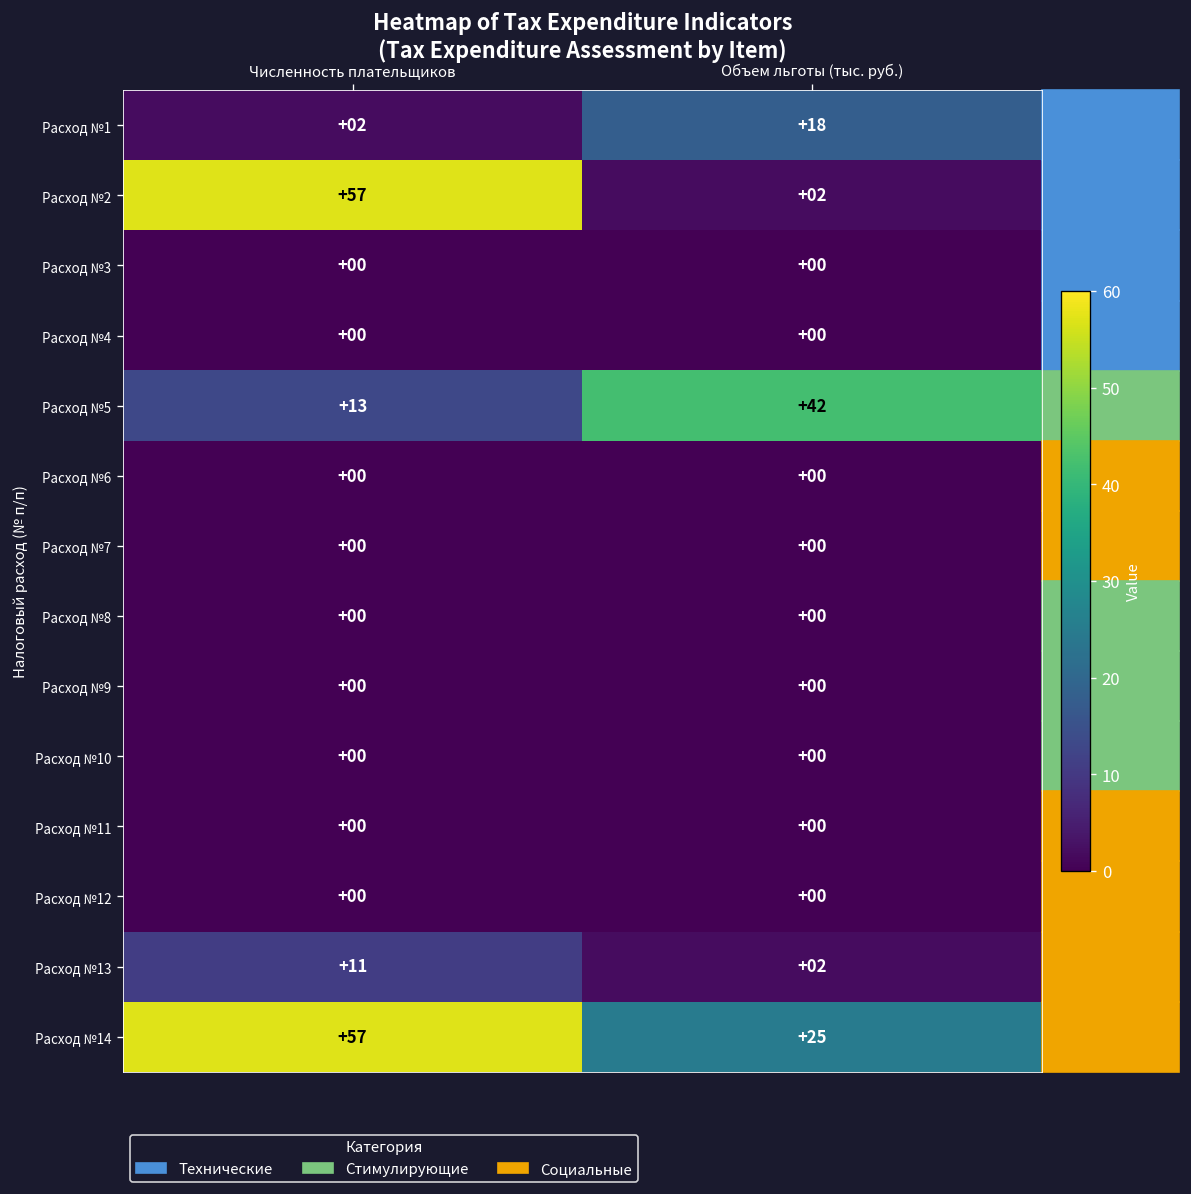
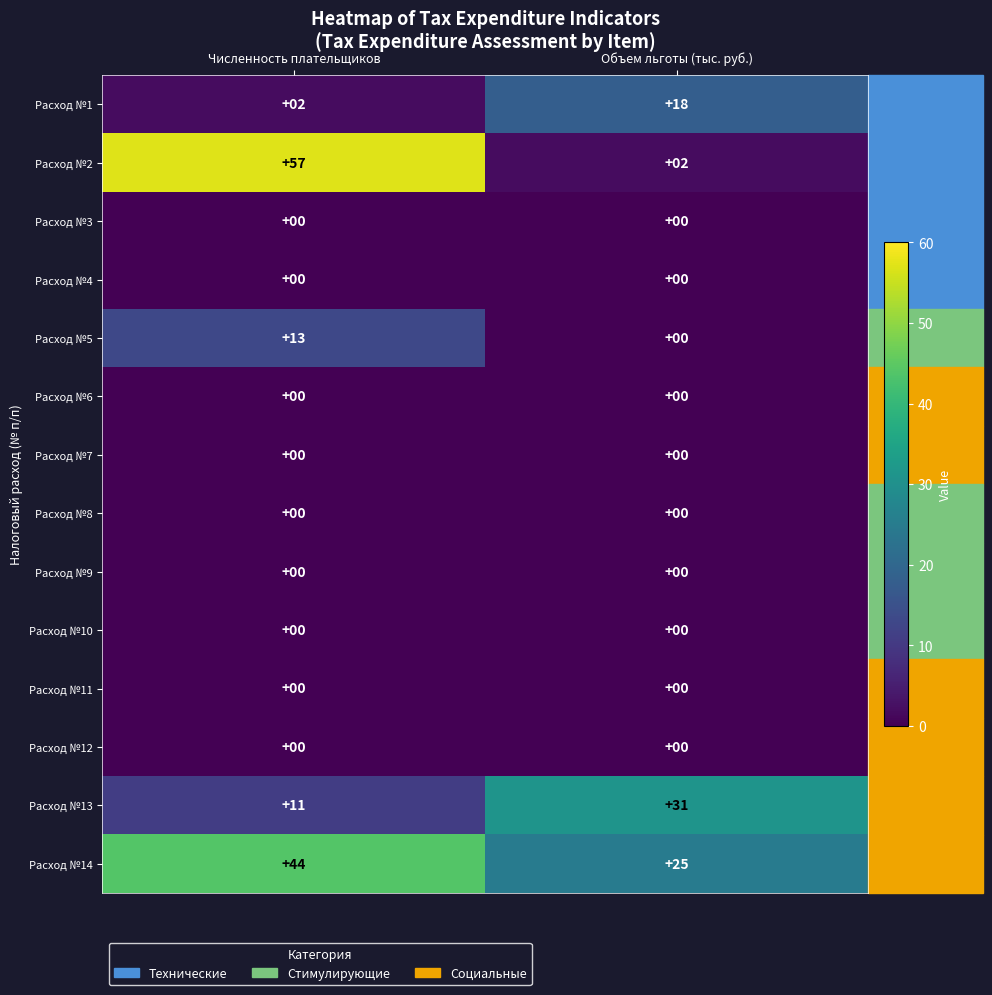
Расход №5, Объем льготы (тыс. руб.): +42 -> +00
Расход №13, Объем льготы (тыс. руб.): +02 -> +31
Расход №14, Численность плательщиков: +57 -> +44
